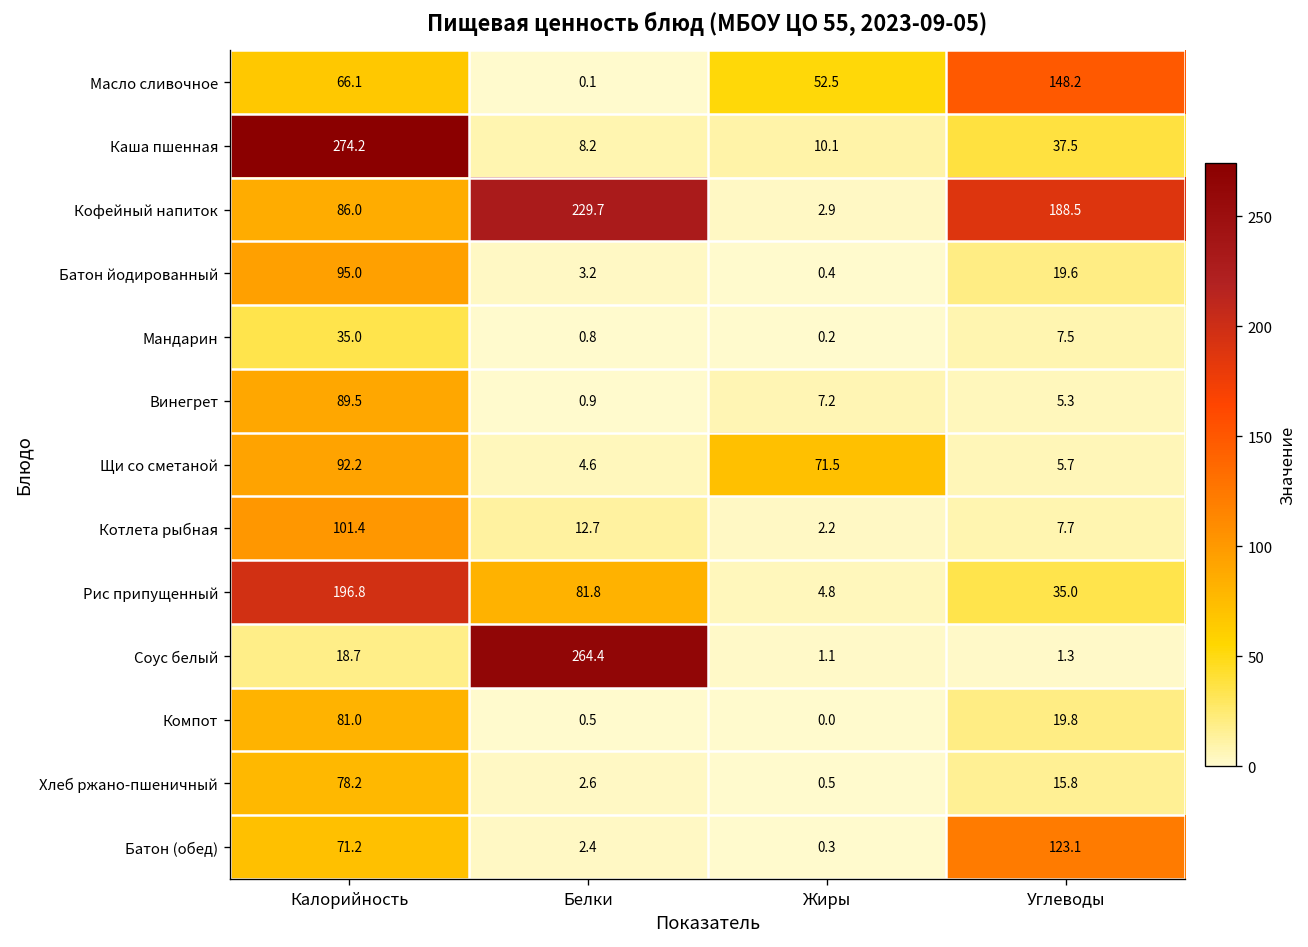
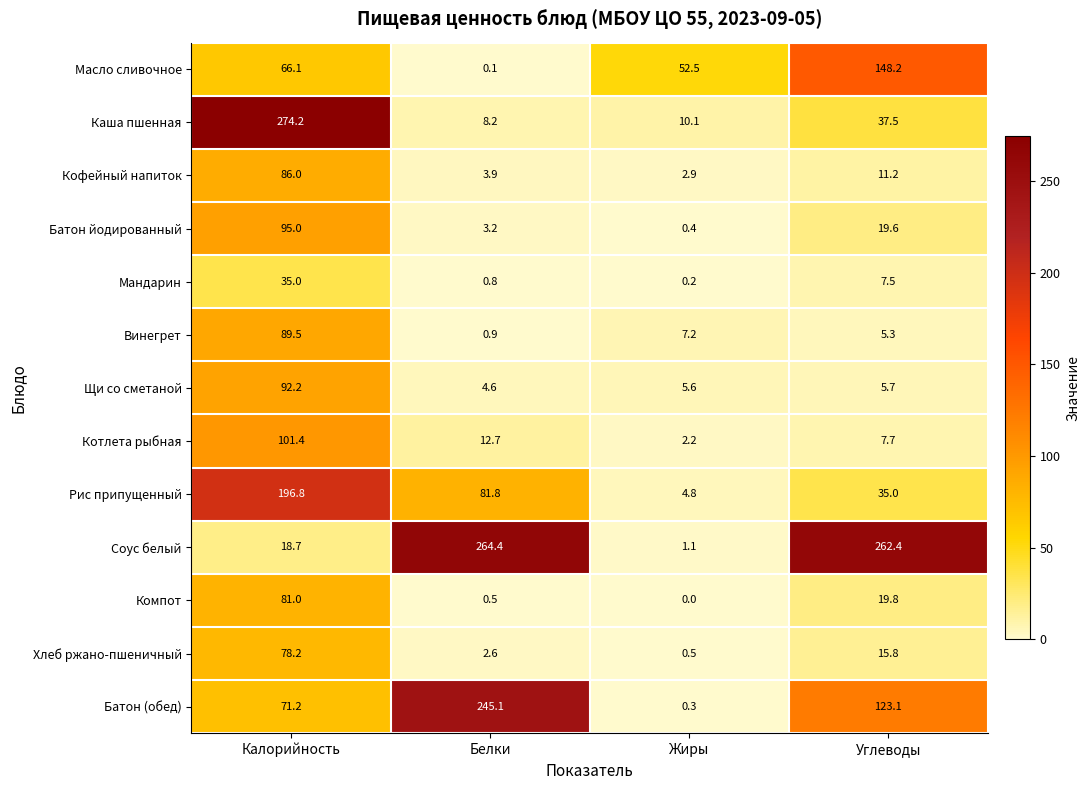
Кофейный напиток, Белки: 229.7 -> 3.9
Кофейный напиток, Углеводы: 188.5 -> 11.2
Щи со сметаной, Жиры: 71.5 -> 5.6
Соус белый, Углеводы: 1.3 -> 262.4
Батон (обед), Белки: 2.4 -> 245.1
